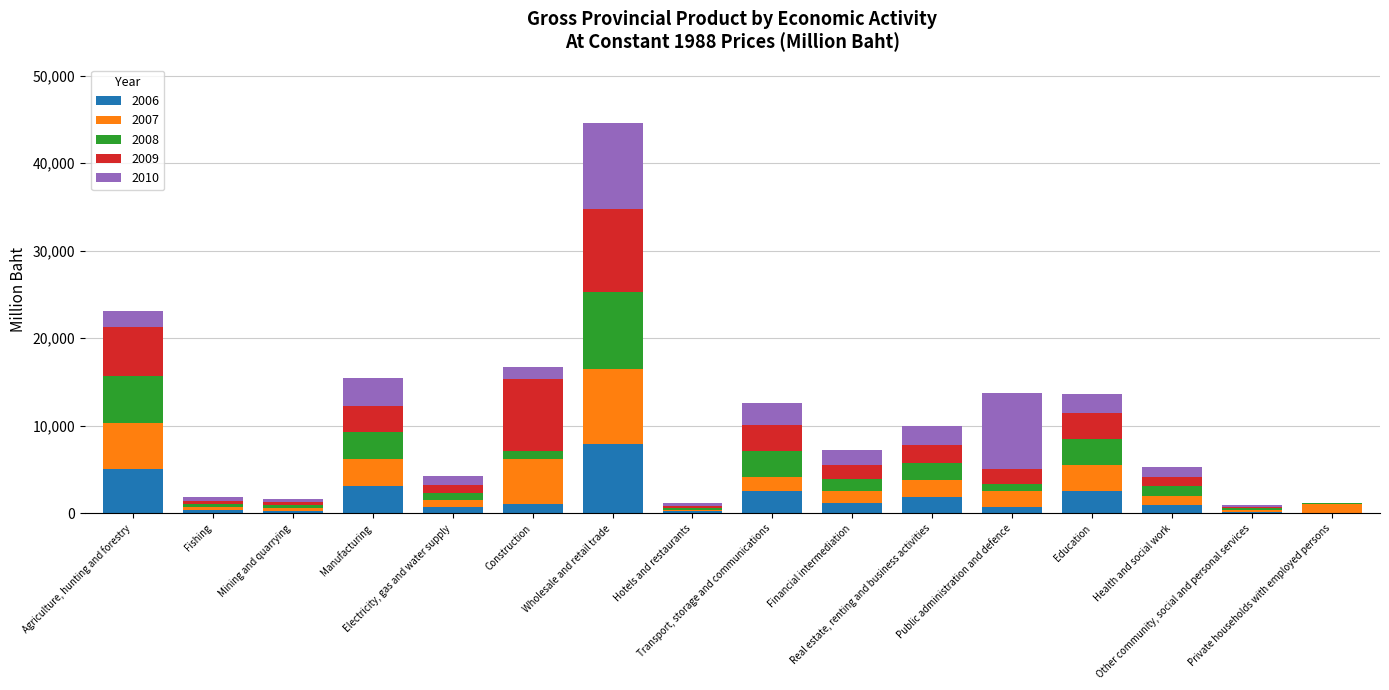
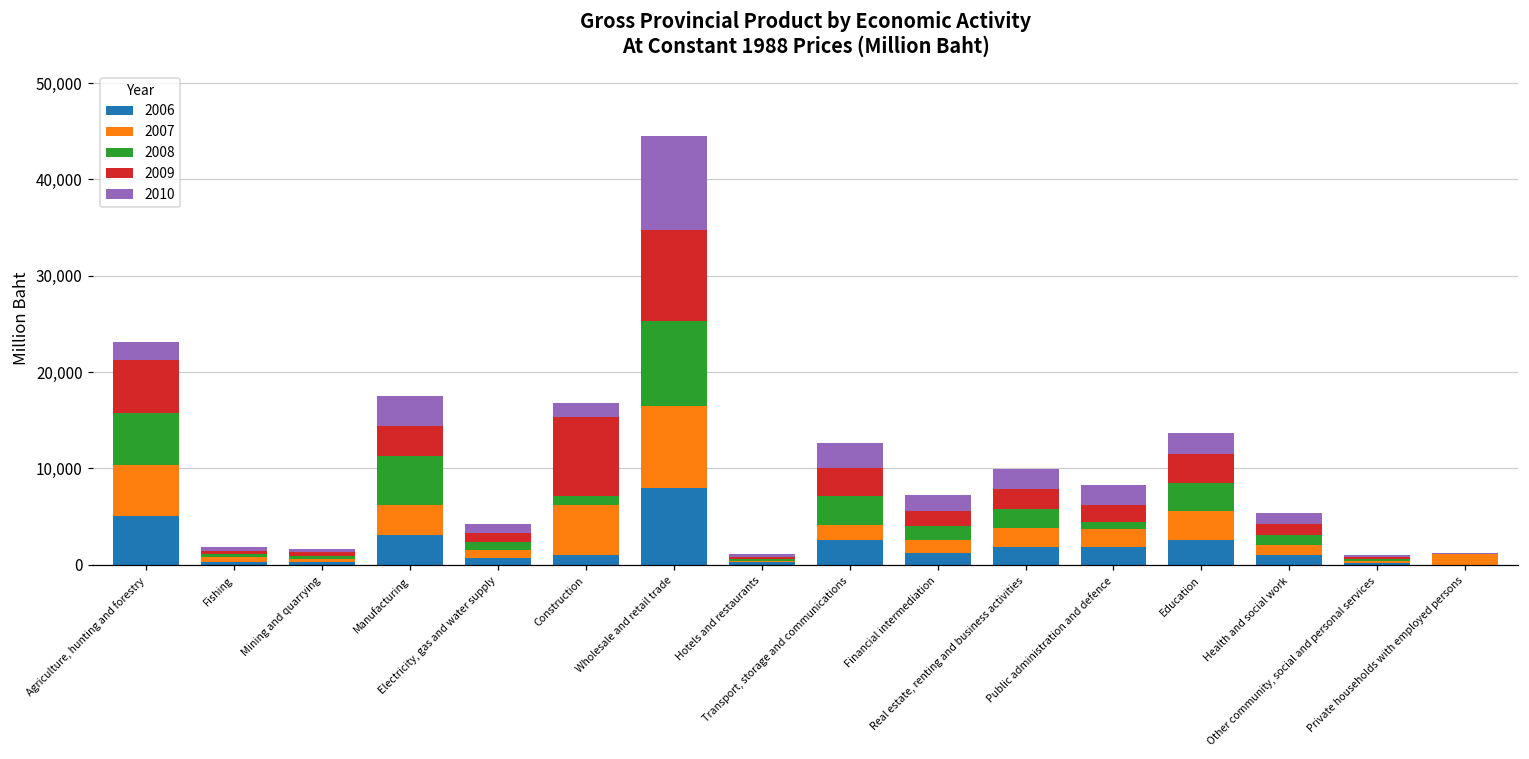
2008, Manufacturing: 3,000 -> 5,000
2006, Public administration and defence: 1,000 -> 2,000
2010, Public administration and defence: 9,000 -> 2,000
